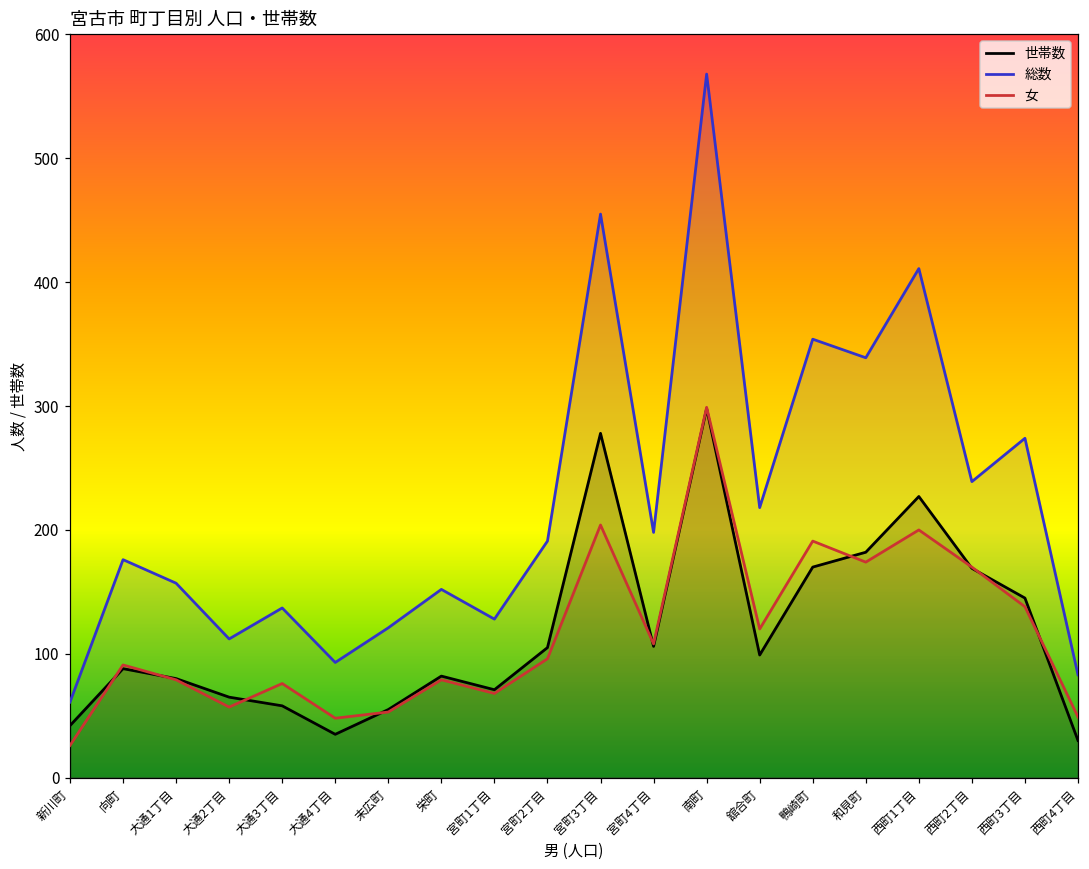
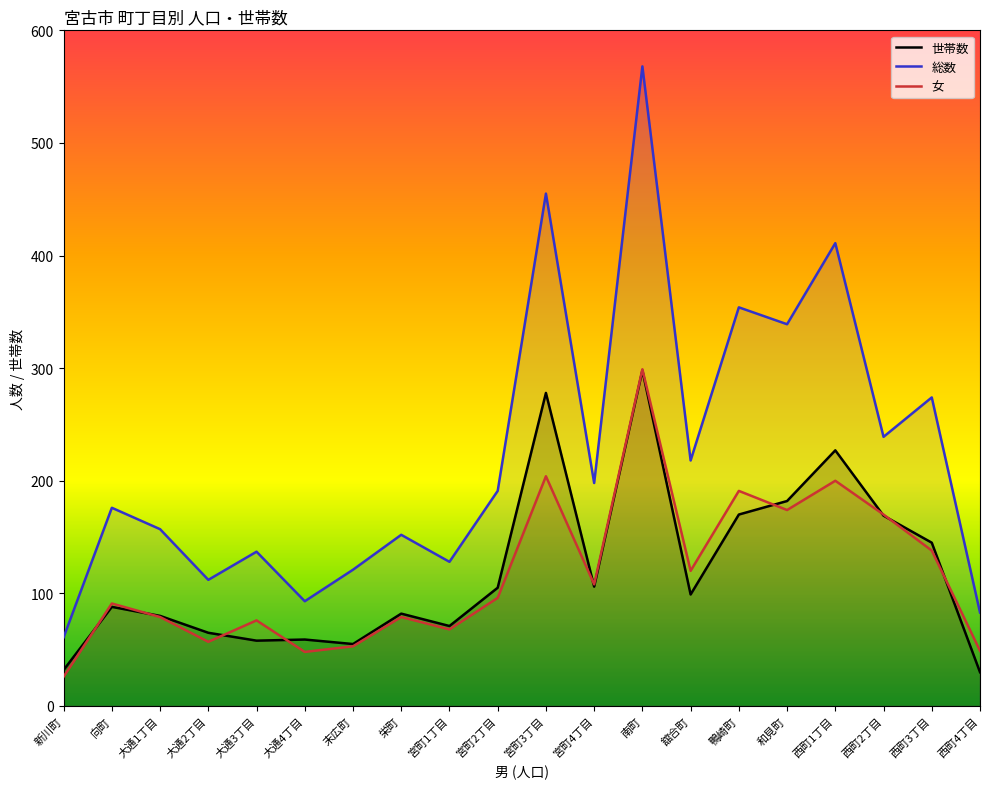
世帯数, 新川町: 42 -> 32
世帯数, 大通4丁目: 35 -> 59
